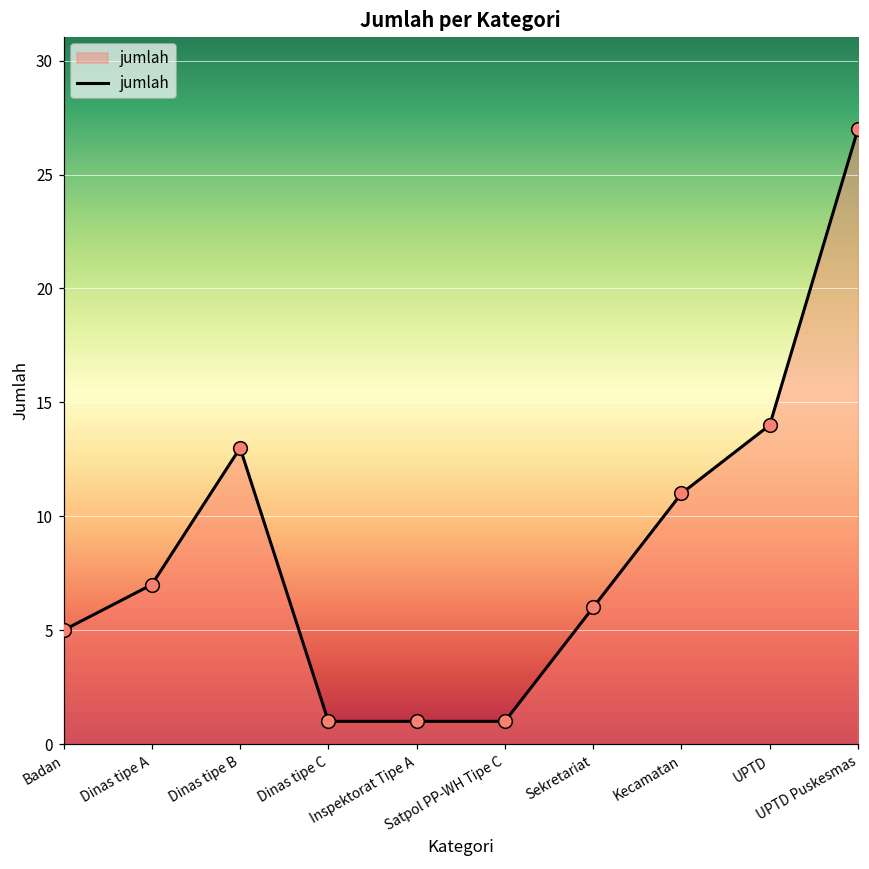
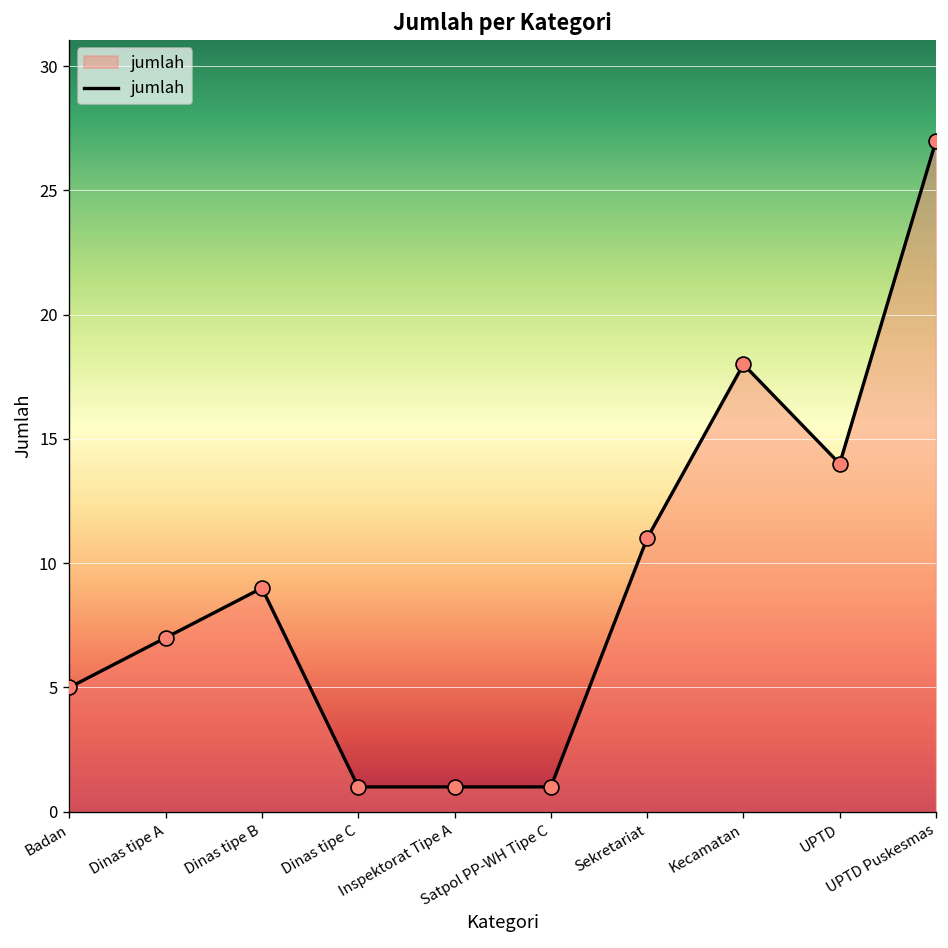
Dinas tipe B: 13 -> 9
Sekretariat: 6 -> 11
Kecamatan: 11 -> 18
